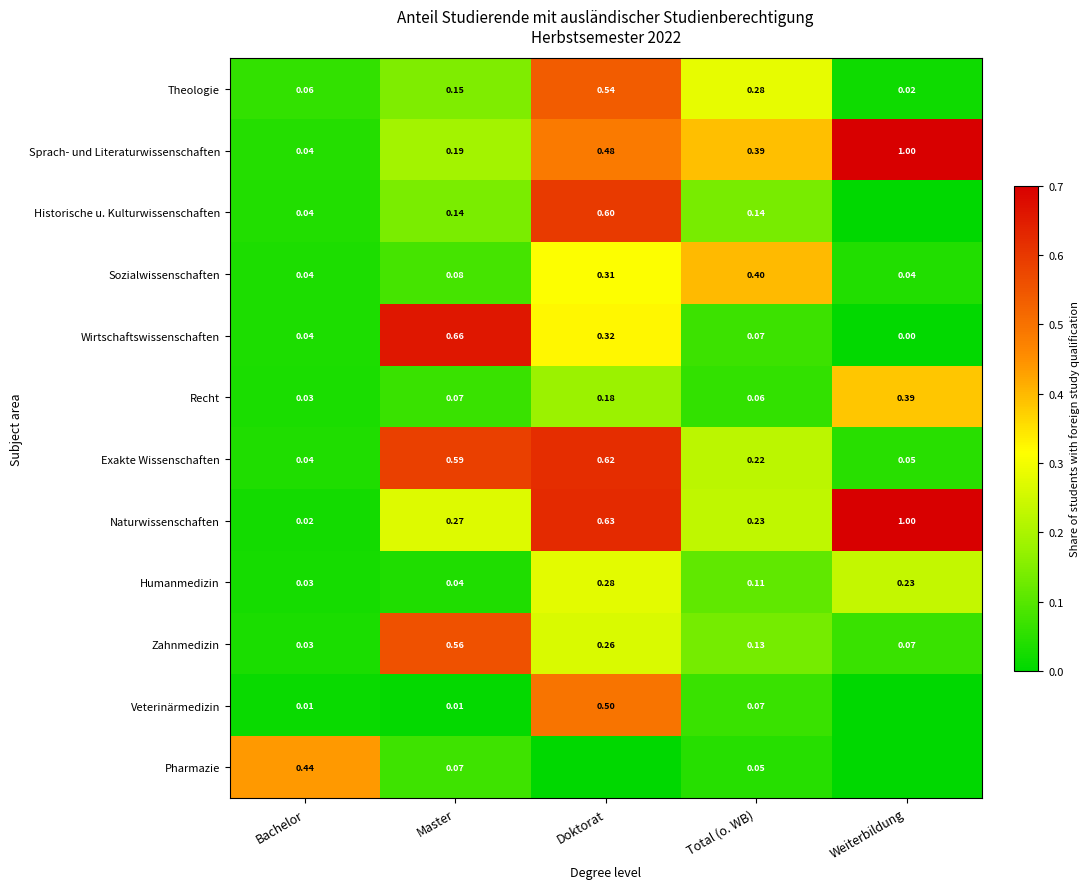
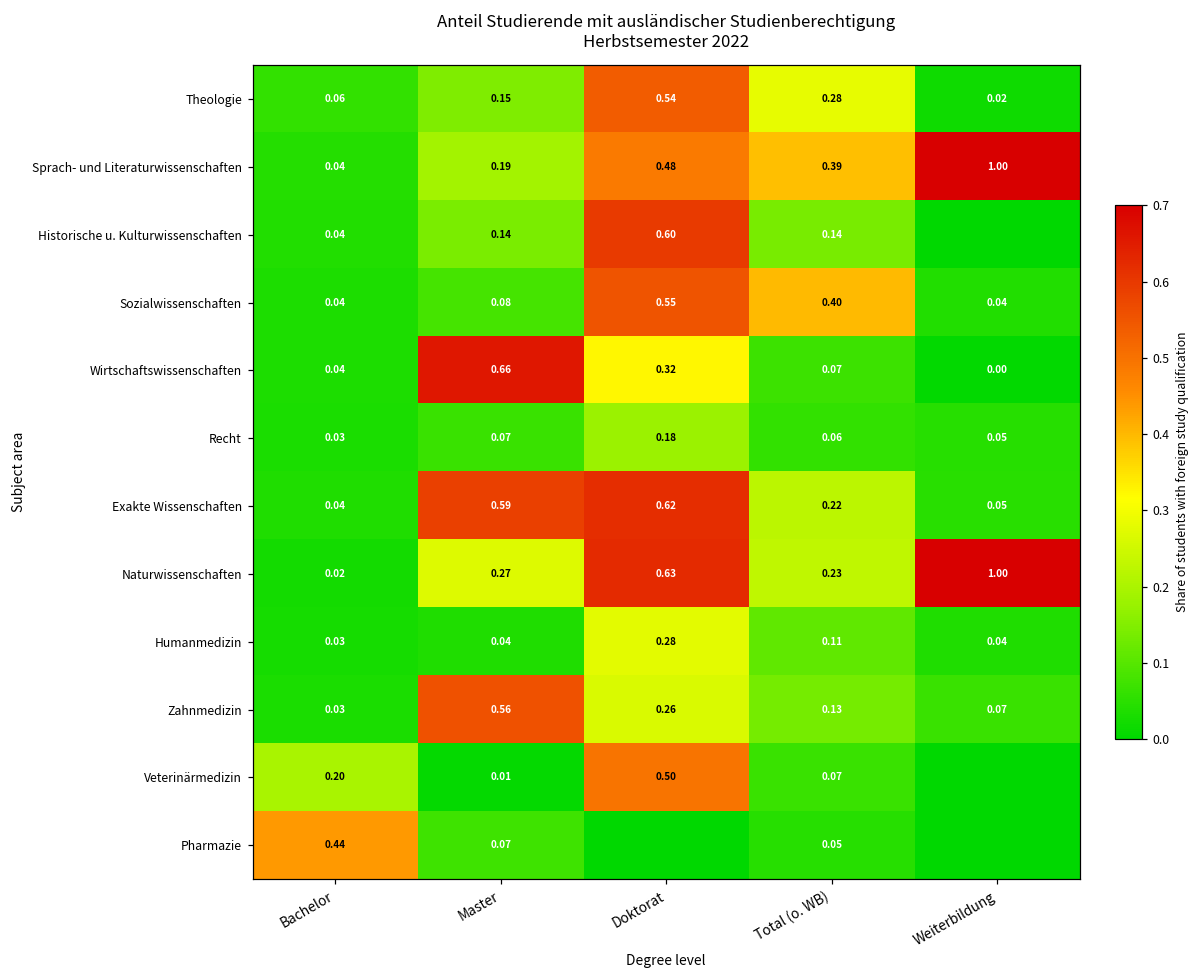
Sozialwissenschaften, Doktorat: 0.31 -> 0.55
Recht, Weiterbildung: 0.39 -> 0.05
Humanmedizin, Weiterbildung: 0.23 -> 0.04
Veterinärmedizin, Bachelor: 0.01 -> 0.20
